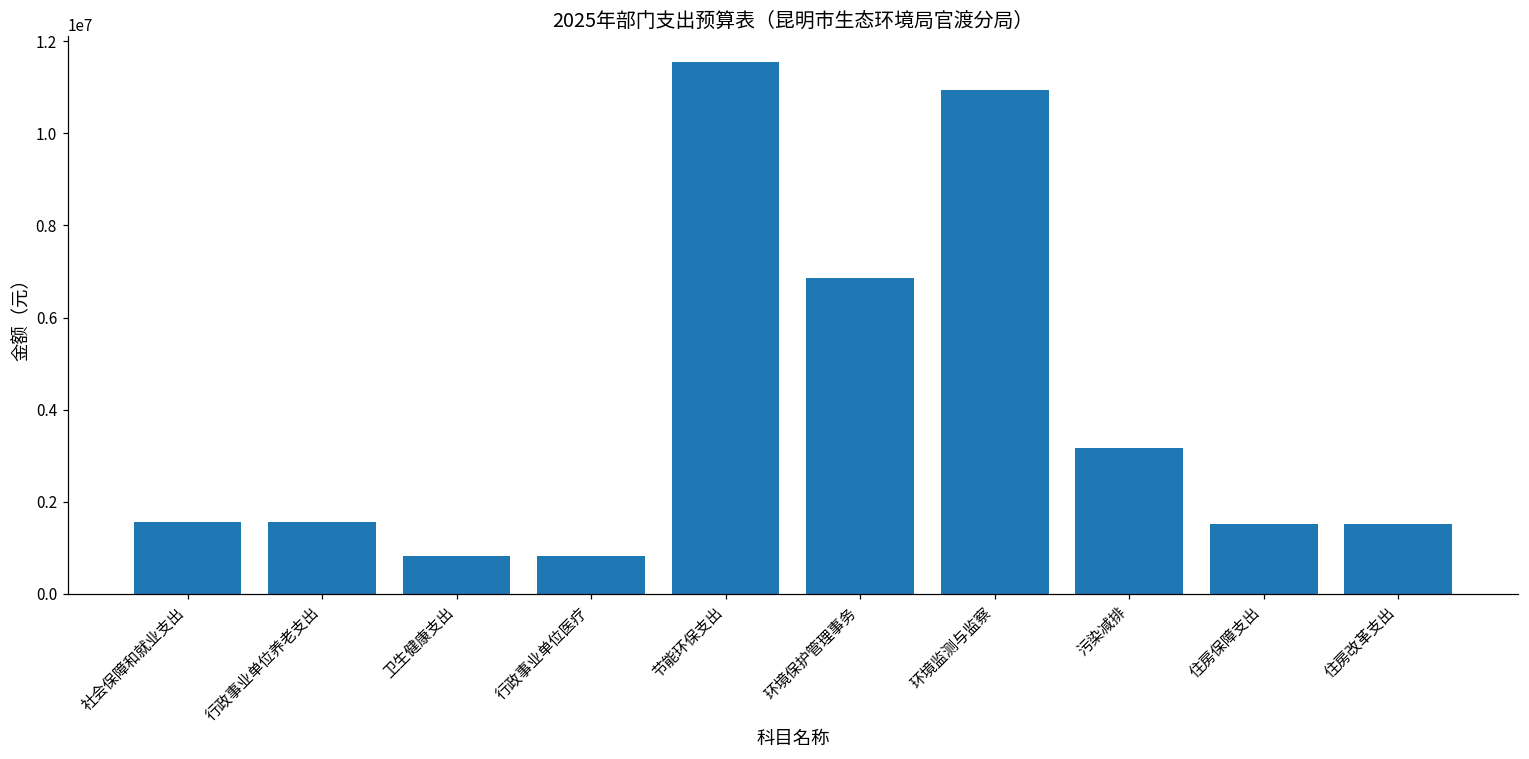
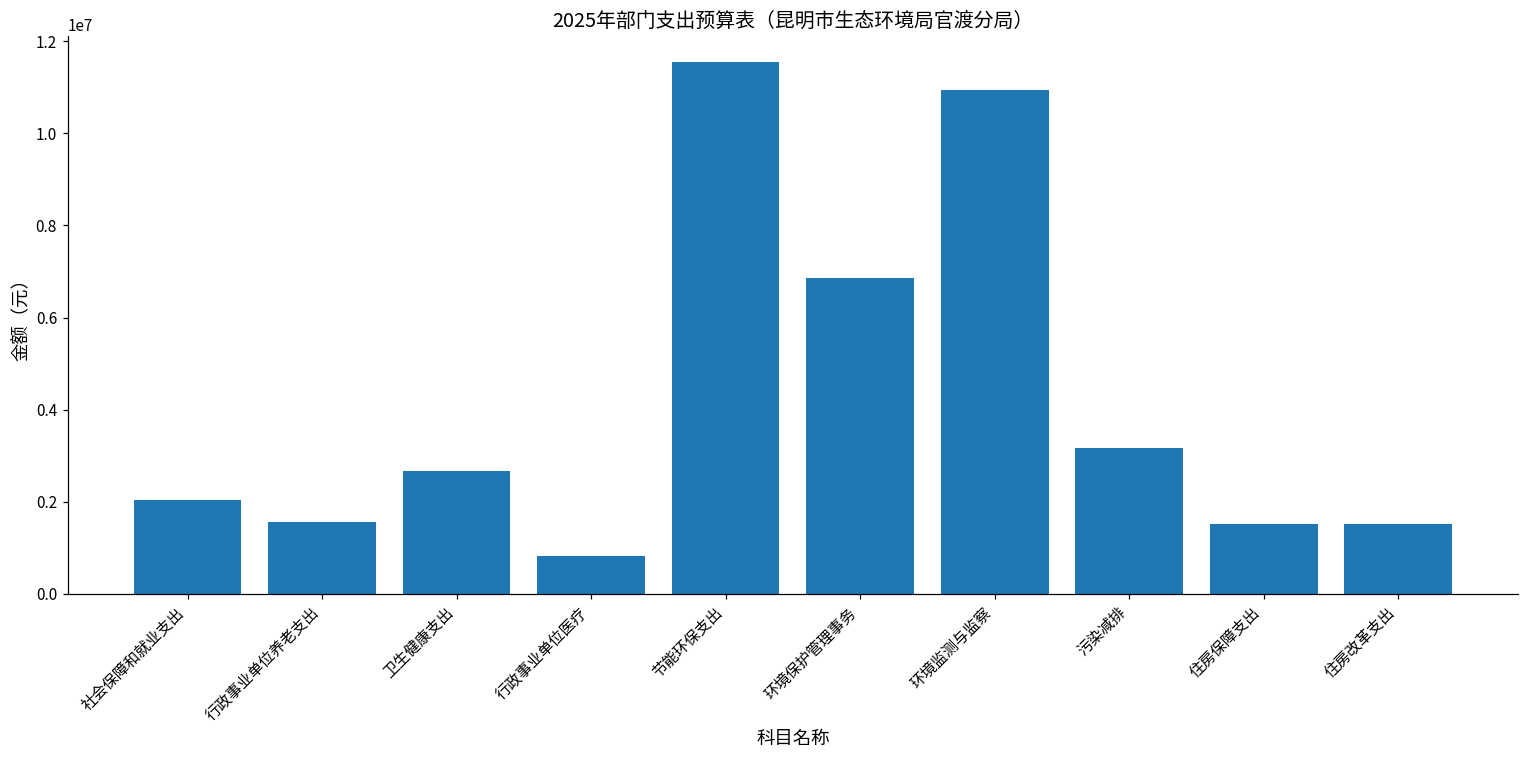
社会保障和就业支出: 1600000 -> 2000000
卫生健康支出: 800000 -> 2700000
